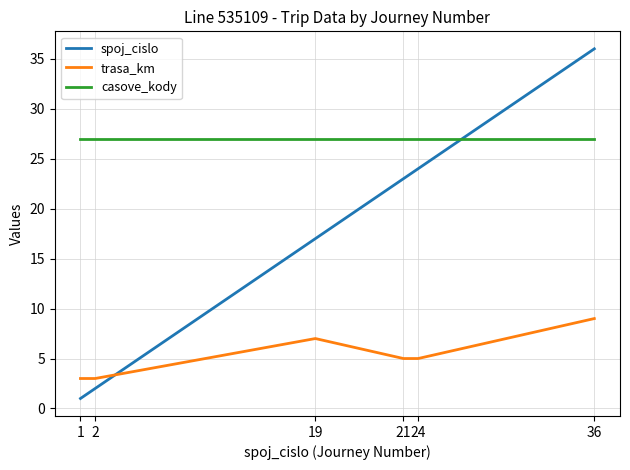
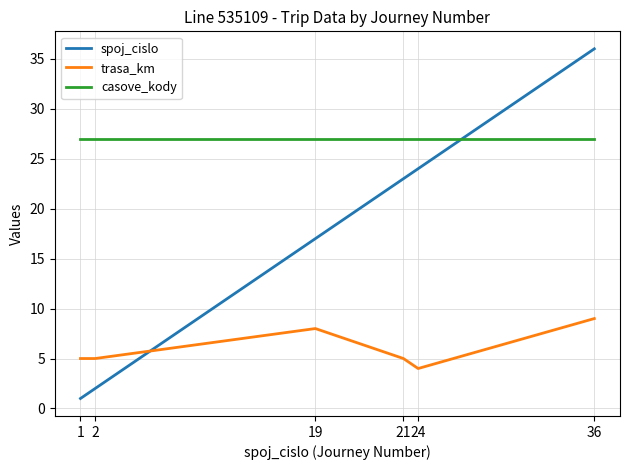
trasa_km, 1: 3 -> 5
trasa_km, 2: 3 -> 5
trasa_km, 19: 7 -> 8
trasa_km, 24: 5 -> 4
